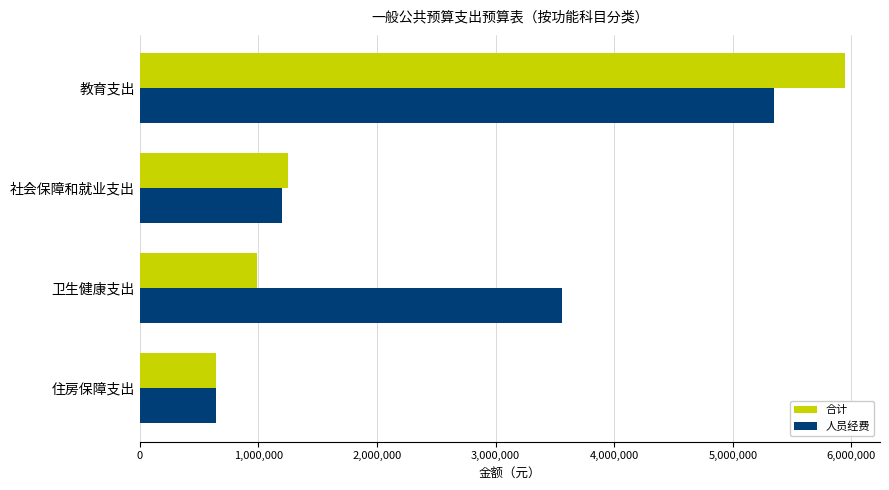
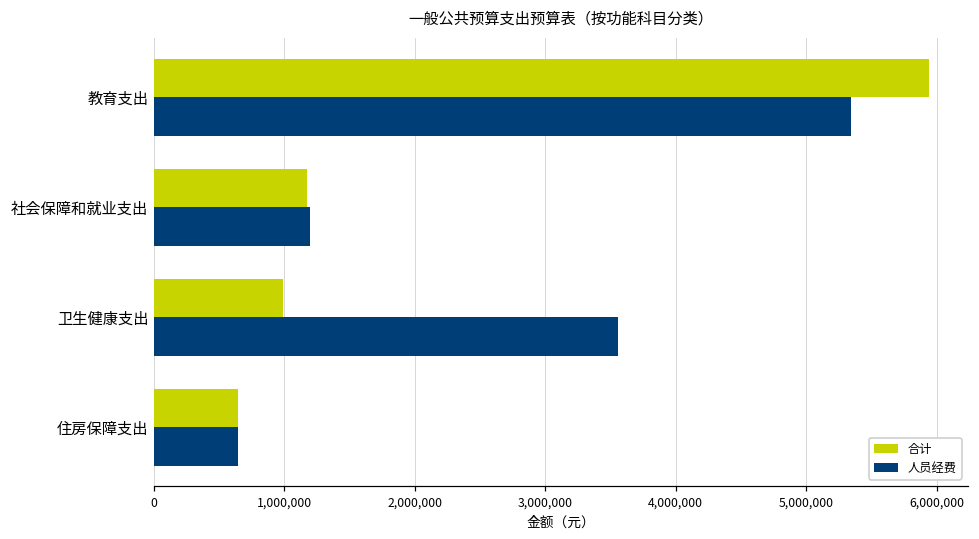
合计, 社会保障和就业支出: 1,250,000 -> 1,180,000
